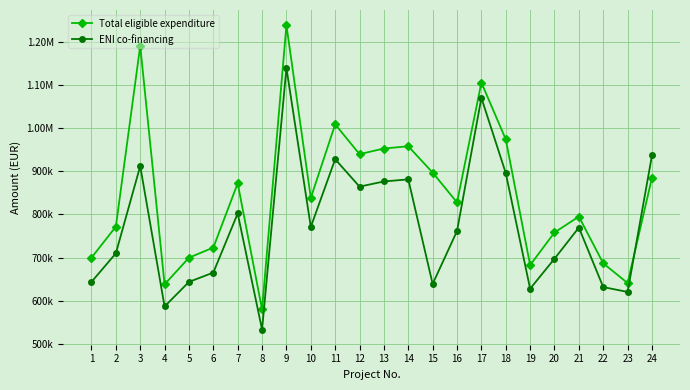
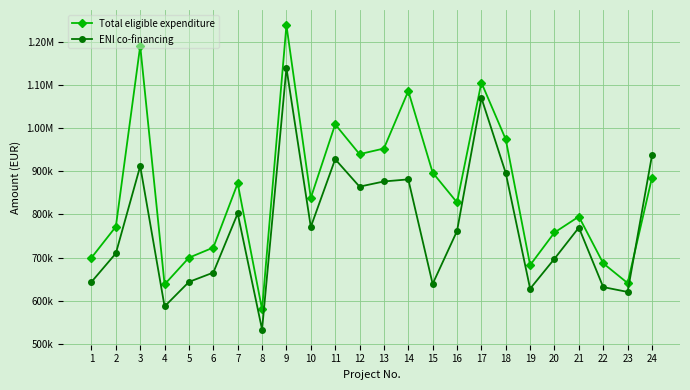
Total eligible expenditure, 14: 960000 -> 1090000
